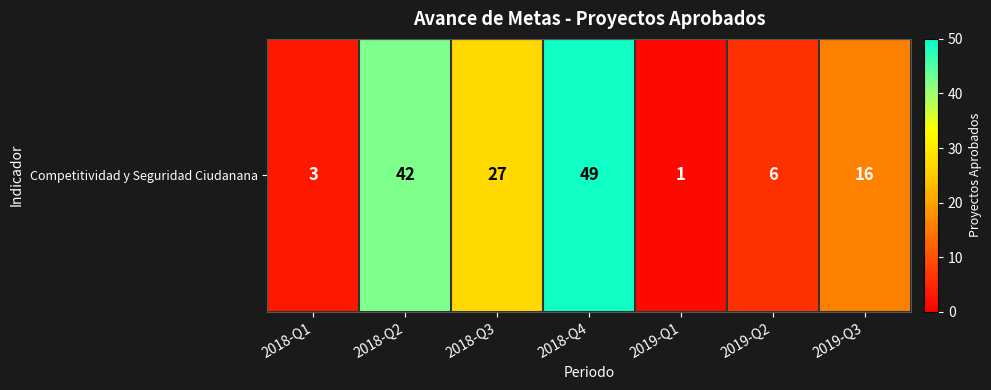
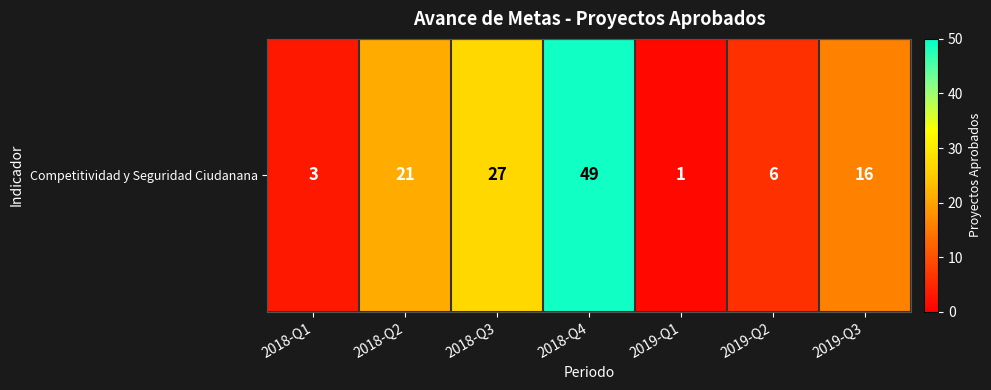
Competitividad y Seguridad Ciudanana, 2018-Q2: 42 -> 21
